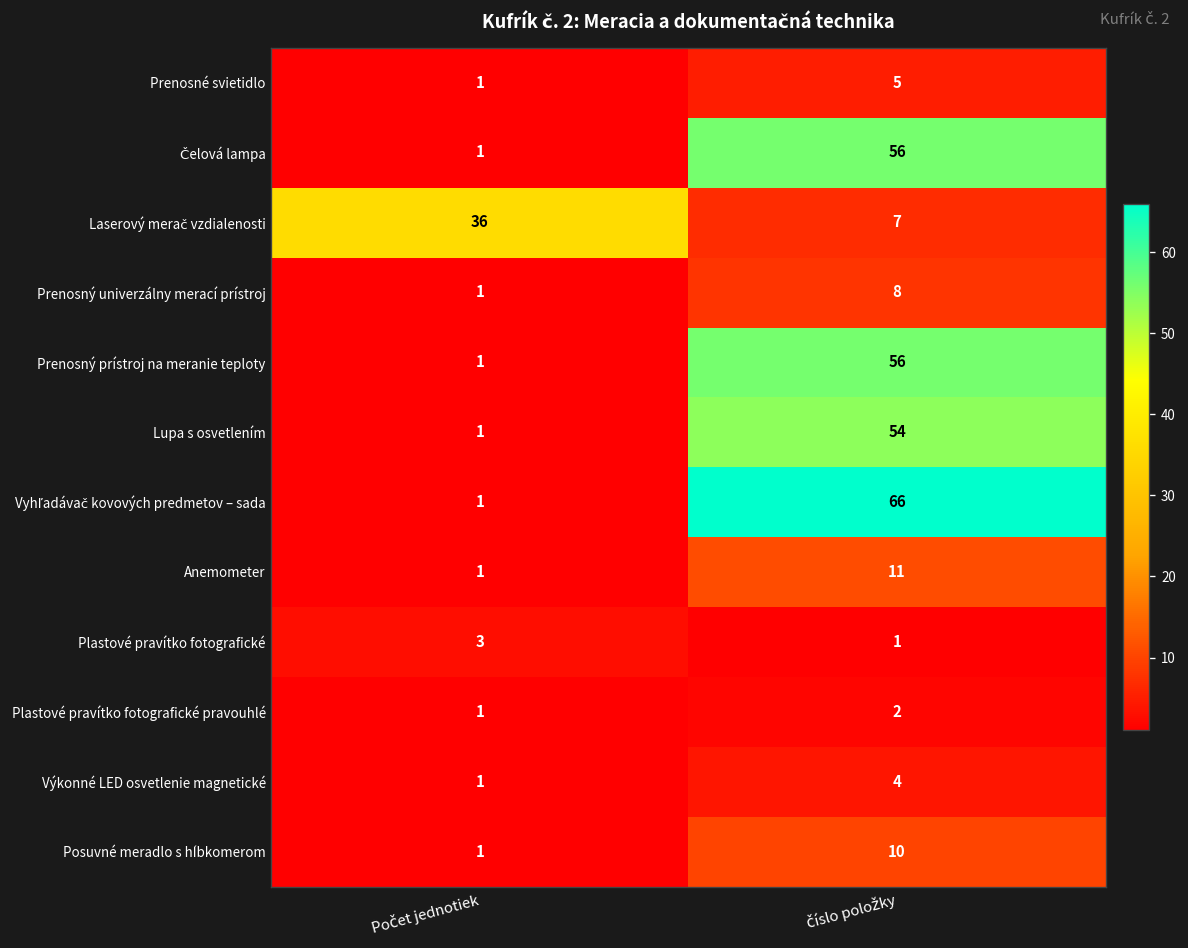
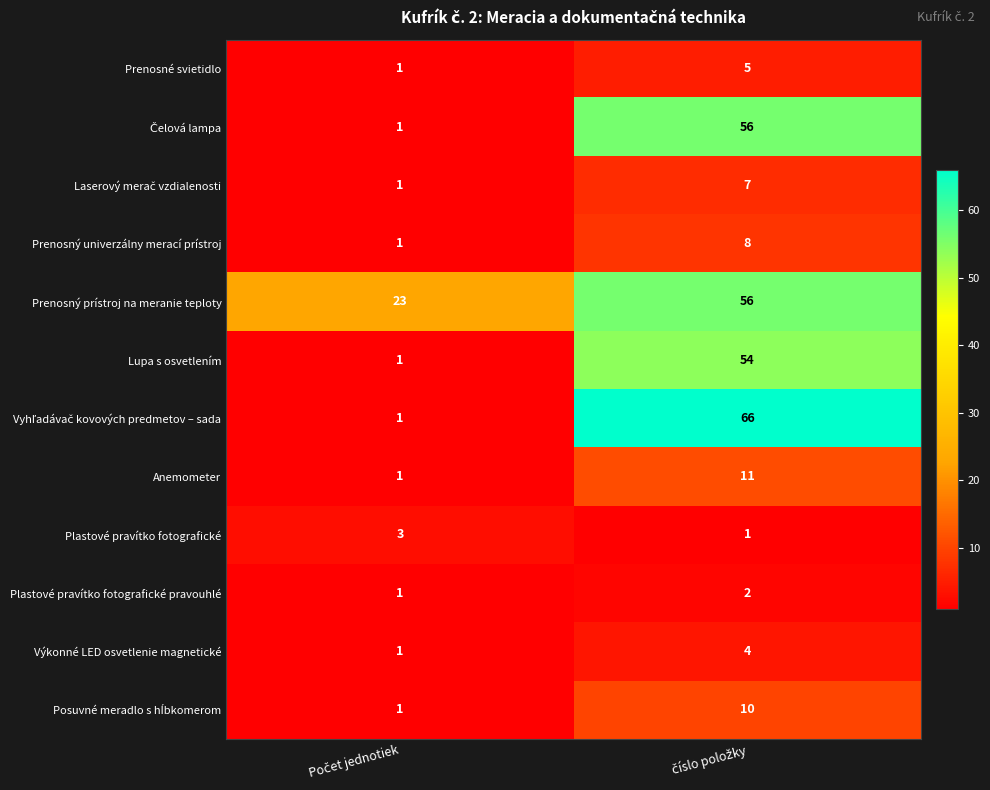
Laserový merač vzdialenosti, Počet jednotiek: 36 -> 1
Prenosný prístroj na meranie teploty, Počet jednotiek: 1 -> 23
